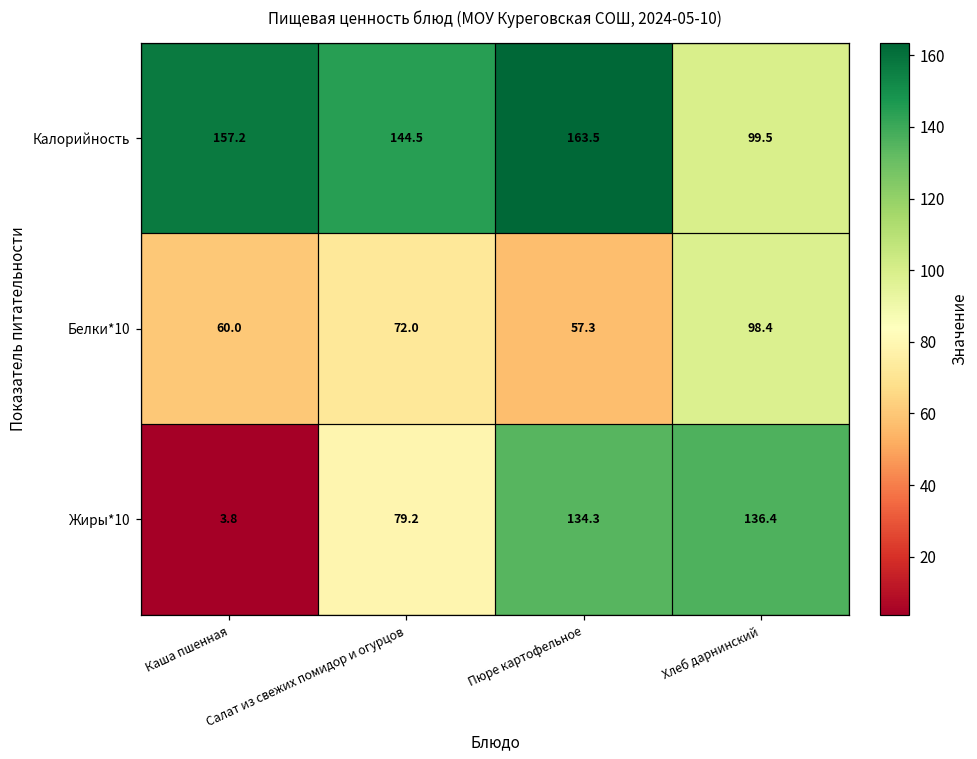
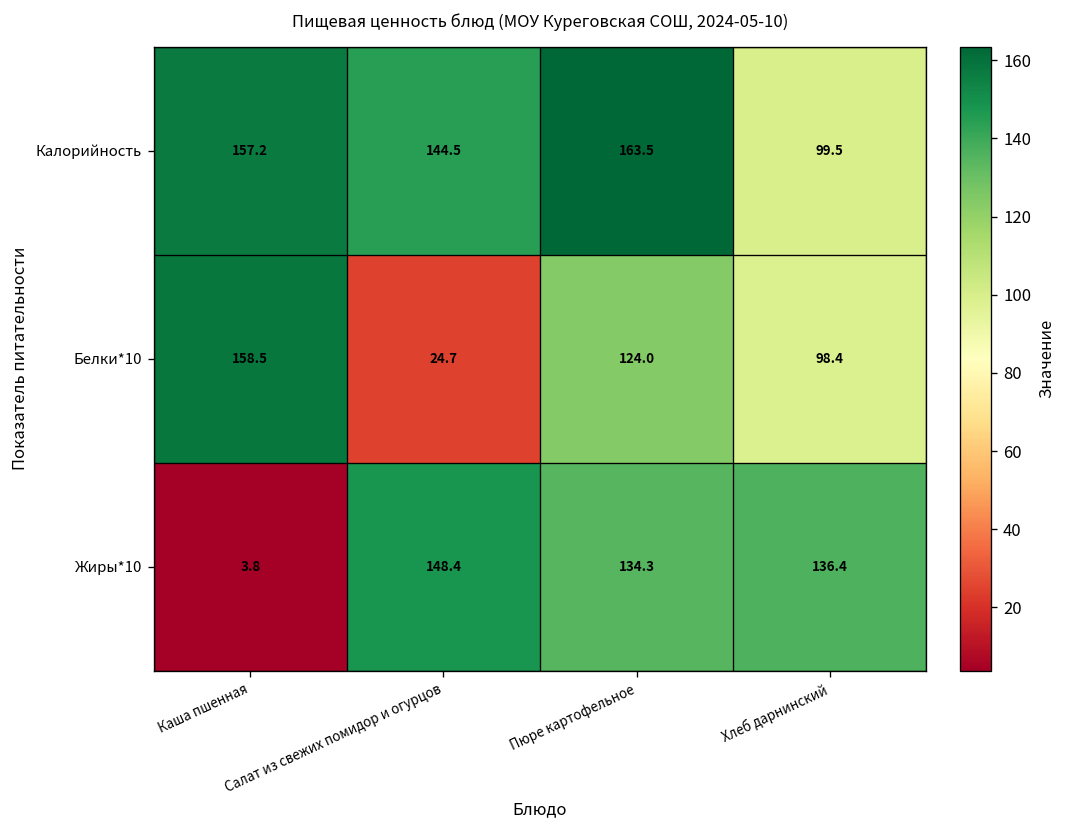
Белки*10, Каша пшенная: 60.0 -> 158.5
Белки*10, Салат из свежих помидор и огурцов: 72.0 -> 24.7
Белки*10, Пюре картофельное: 57.3 -> 124.0
Жиры*10, Салат из свежих помидор и огурцов: 79.2 -> 148.4
